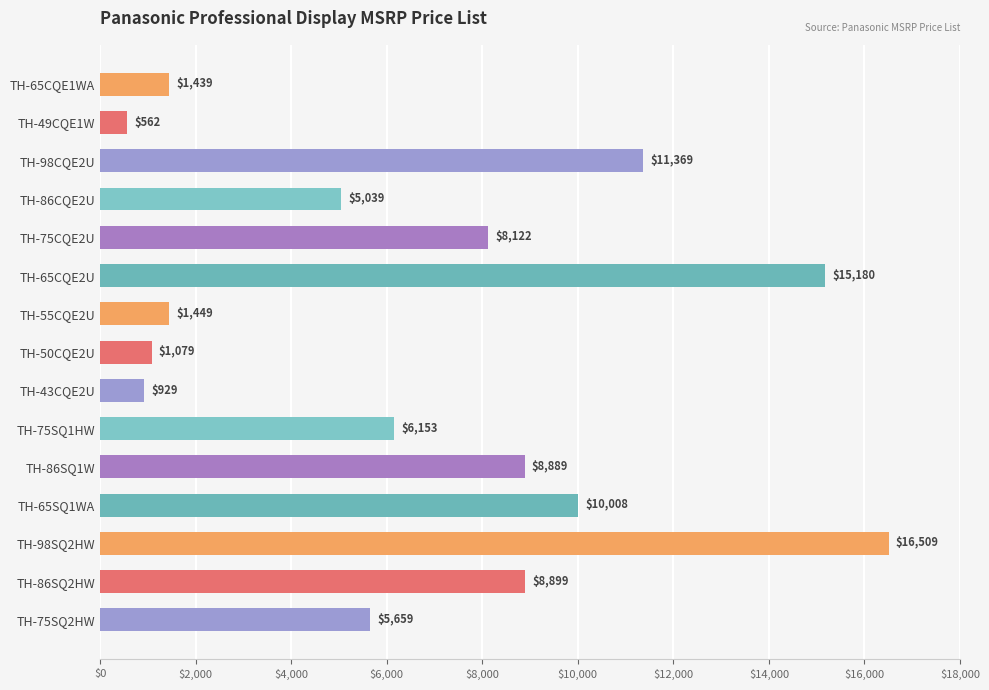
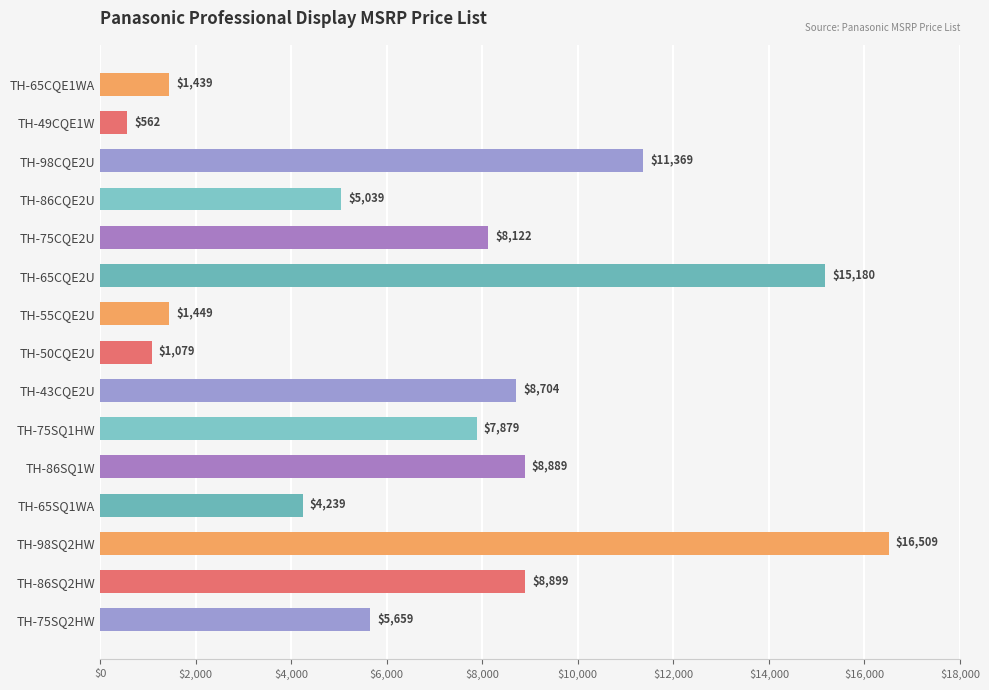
TH-43CQE2U: $929 -> $8,704
TH-75SQ1HW: $6,153 -> $7,879
TH-65SQ1WA: $10,008 -> $4,239
